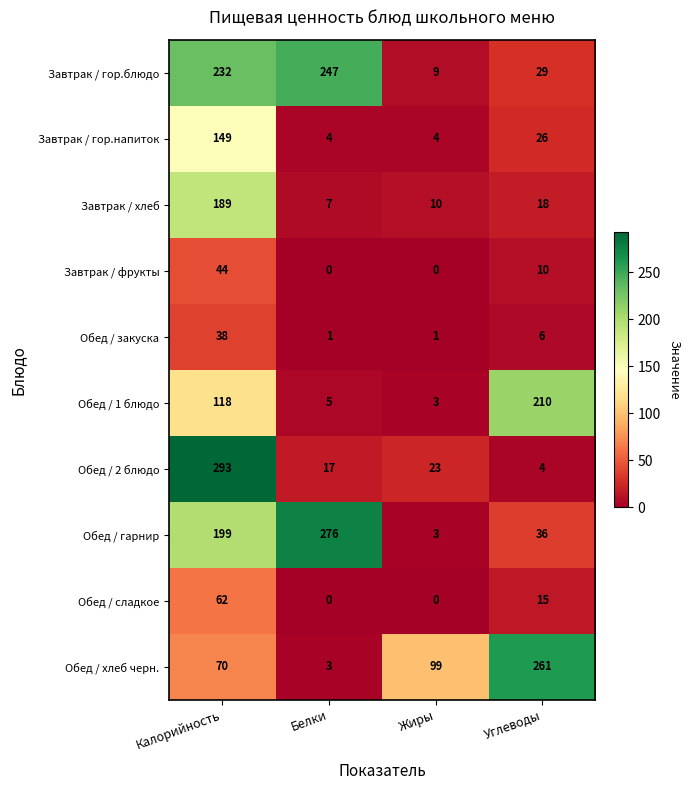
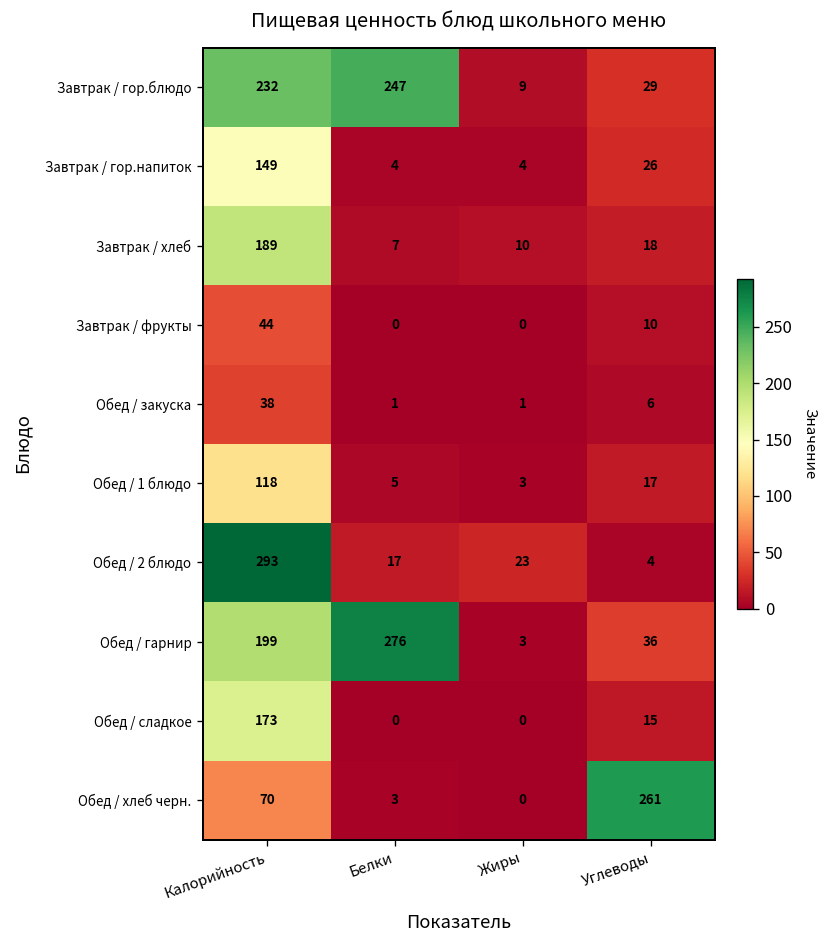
Обед / 1 блюдо, Углеводы: 210 -> 17
Обед / сладкое, Калорийность: 62 -> 173
Обед / хлеб черн., Жиры: 99 -> 0
